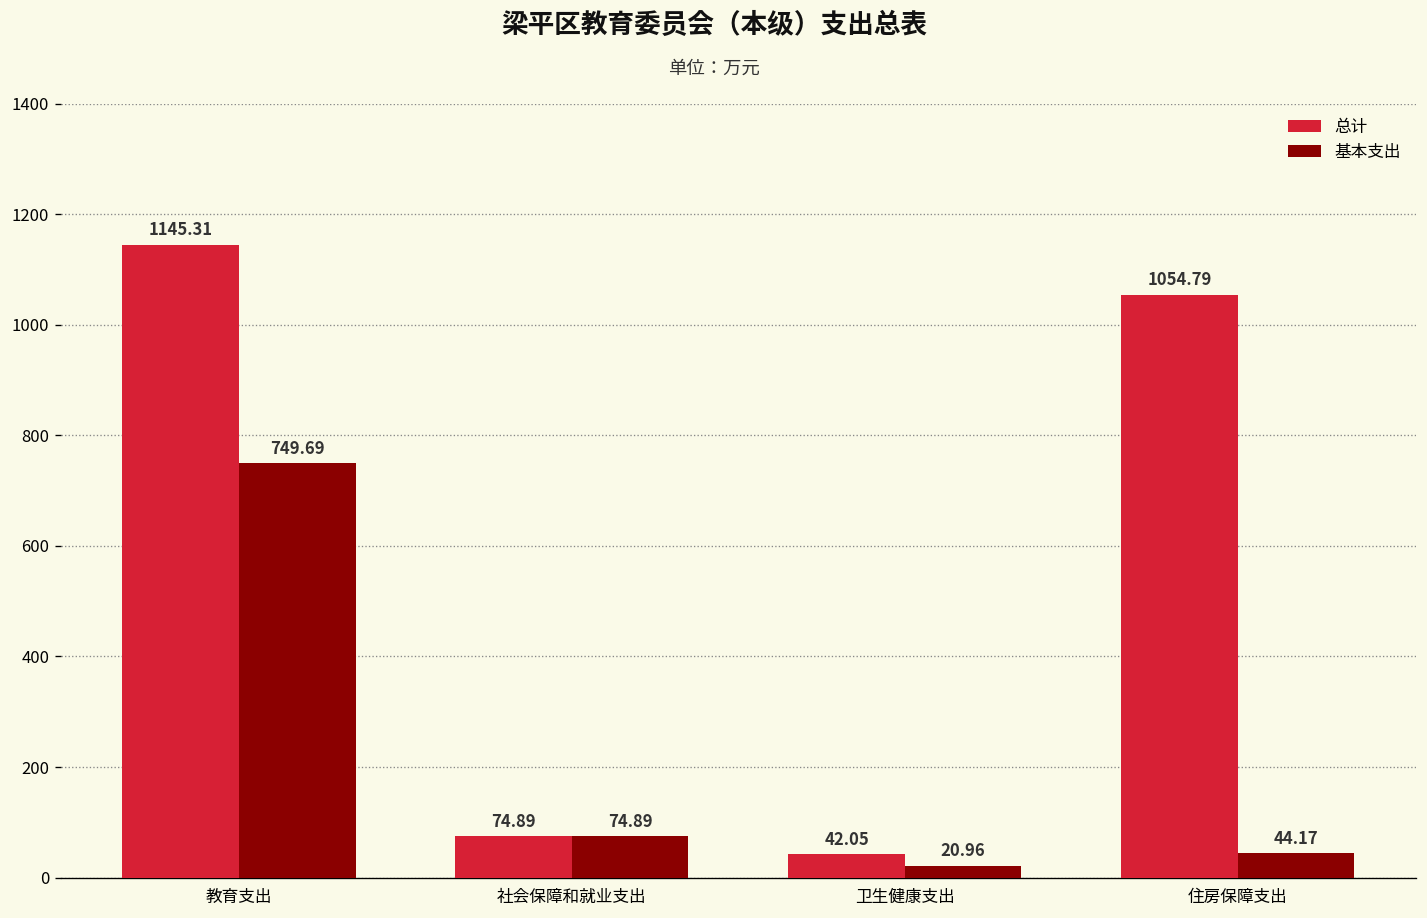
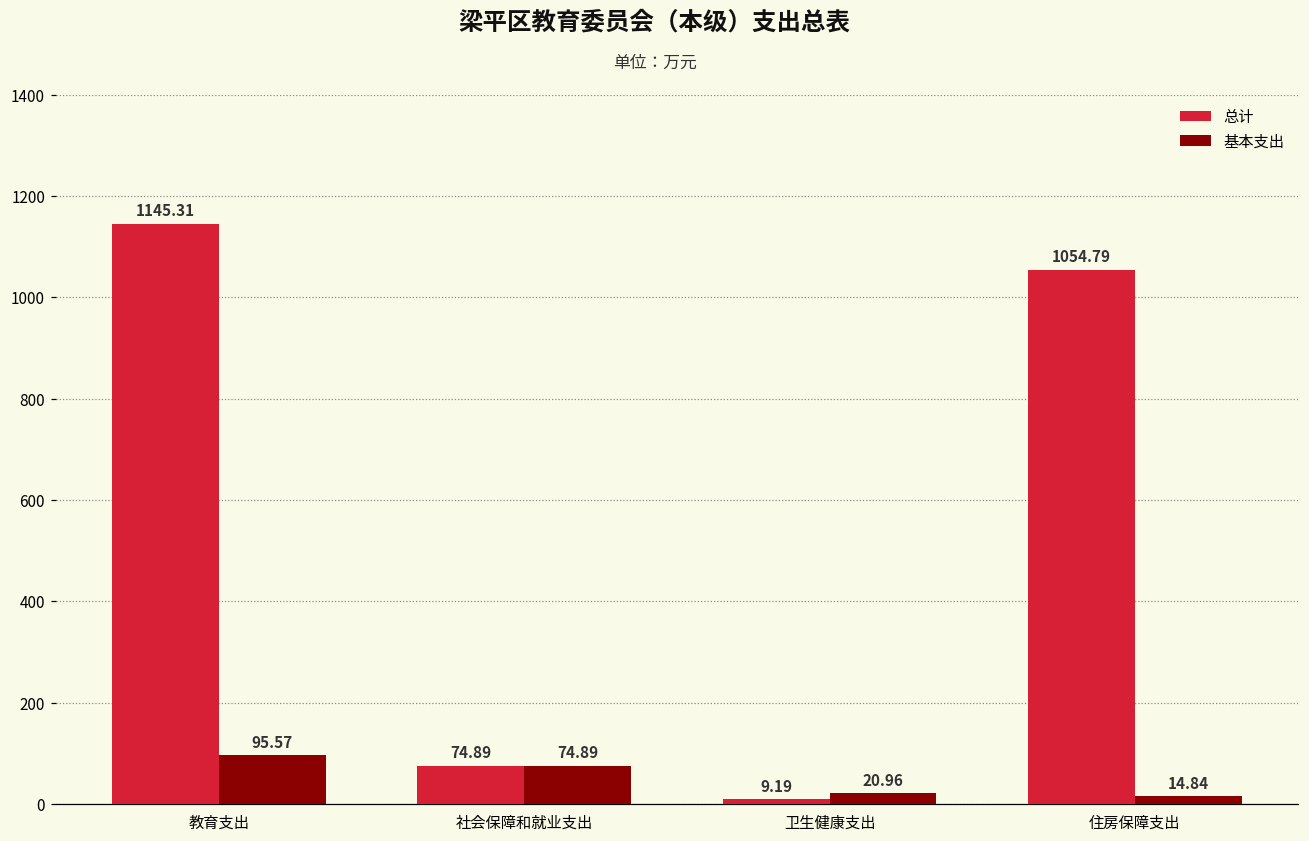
基本支出, 教育支出: 749.69 -> 95.57
总计, 卫生健康支出: 42.05 -> 9.19
基本支出, 住房保障支出: 44.17 -> 14.84
